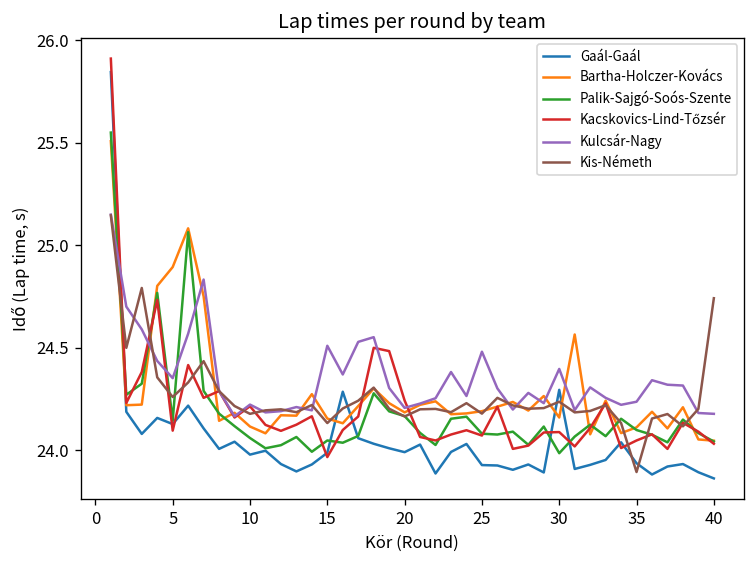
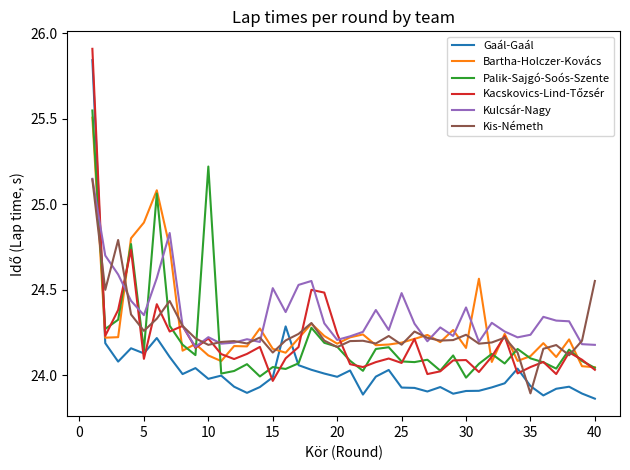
Palik-Sajgó-Soós-Szente, 10: 24.06 -> 25.22
Gaál-Gaál, 30: 24.29 -> 23.91
Kis-Németh, 40: 24.74 -> 24.55
